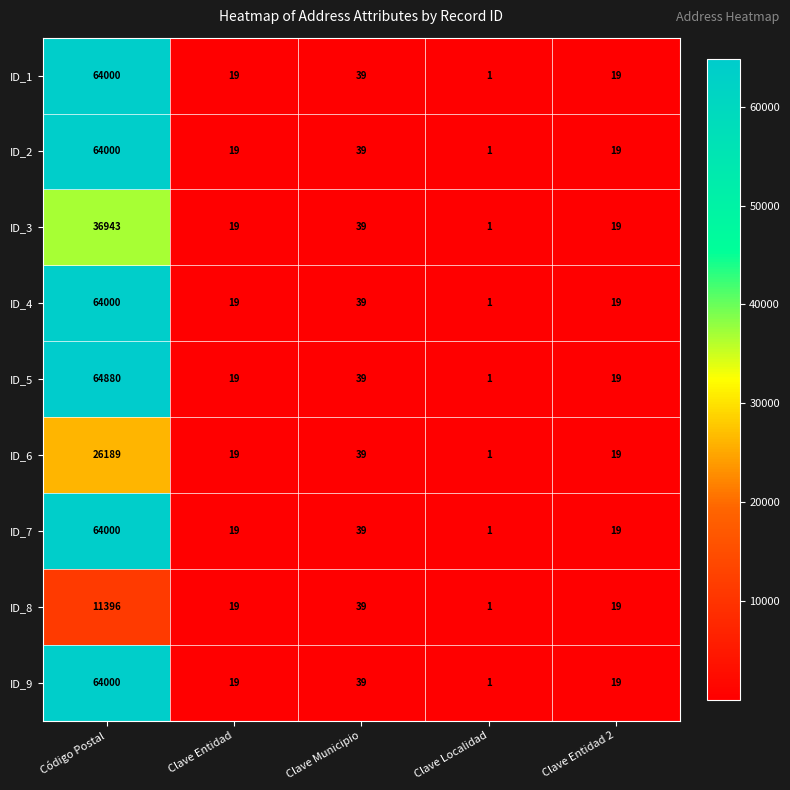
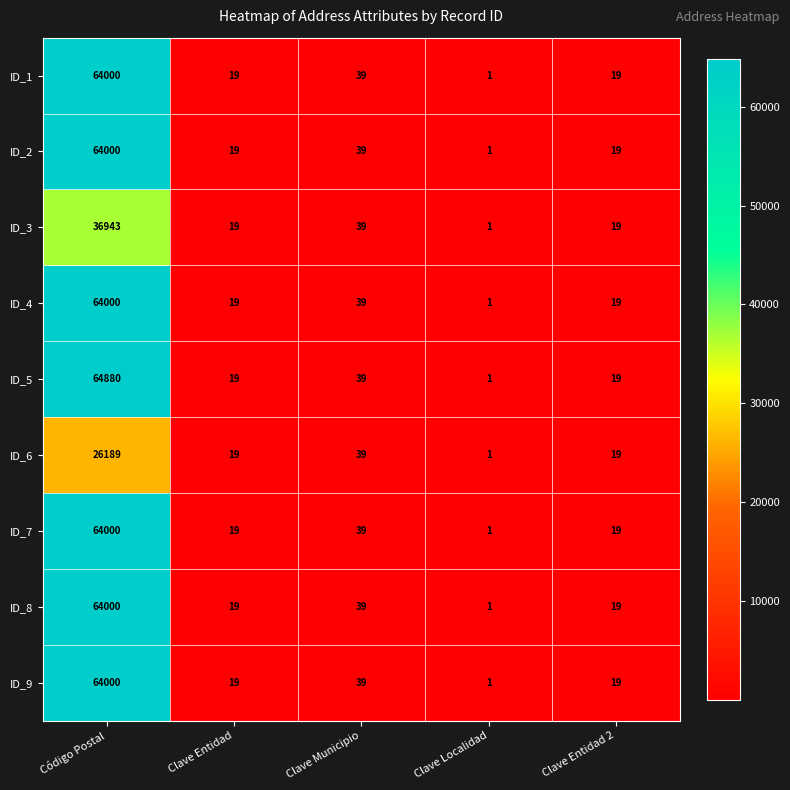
ID_8, Código Postal: 11396 -> 64000
